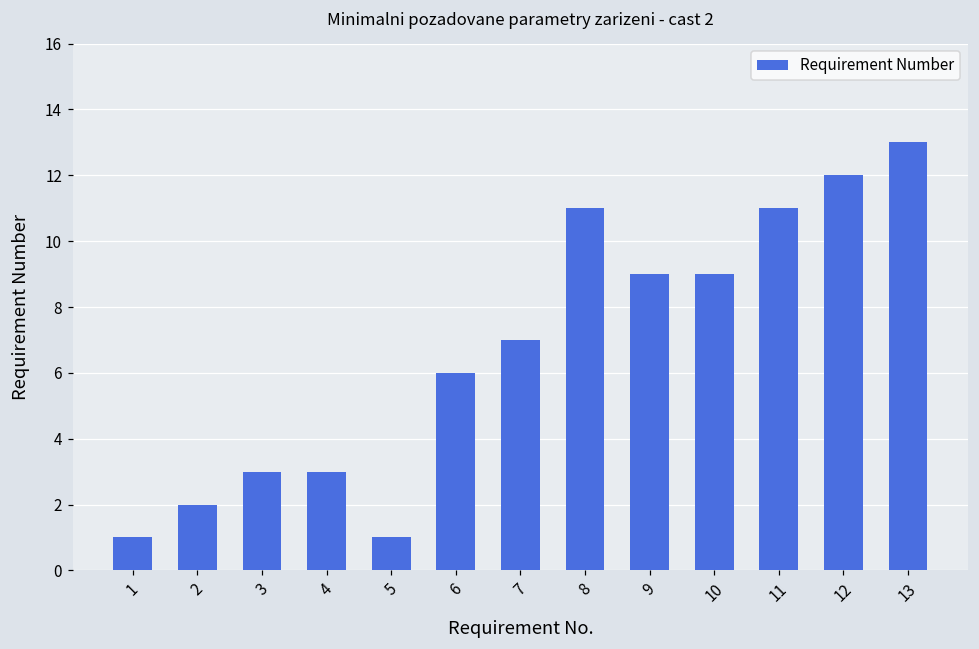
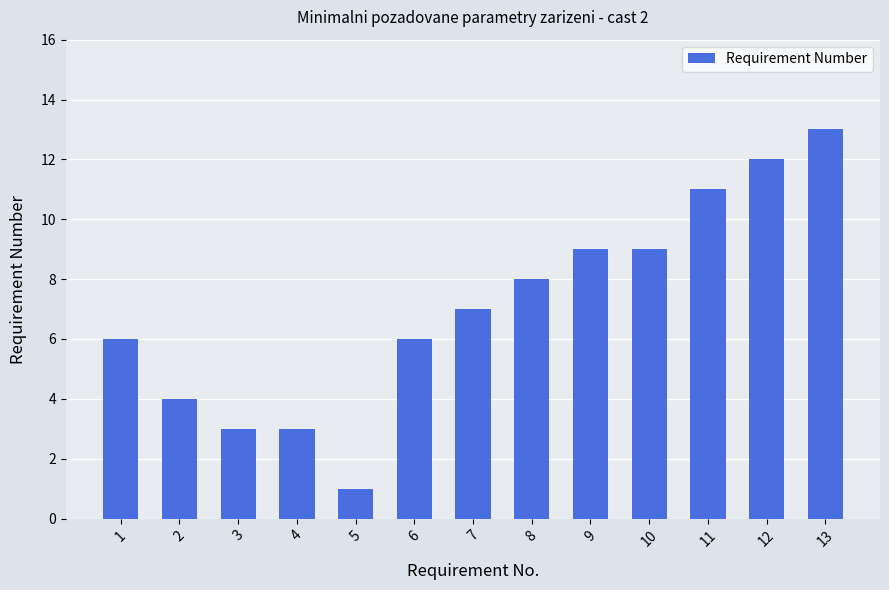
1: 1 -> 6
2: 2 -> 4
8: 11 -> 8
